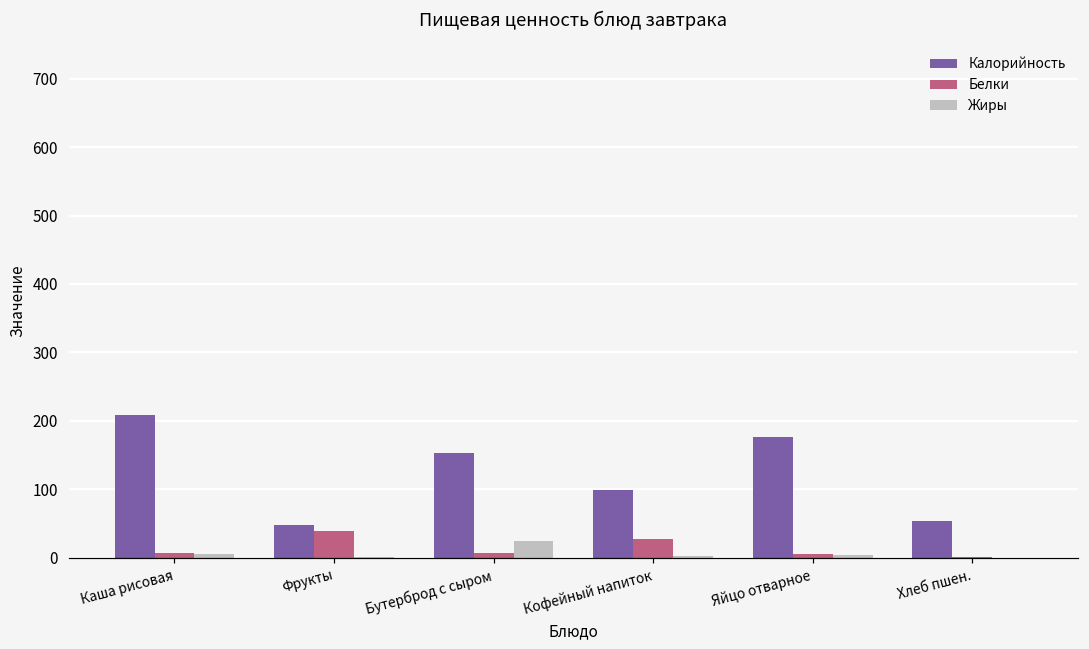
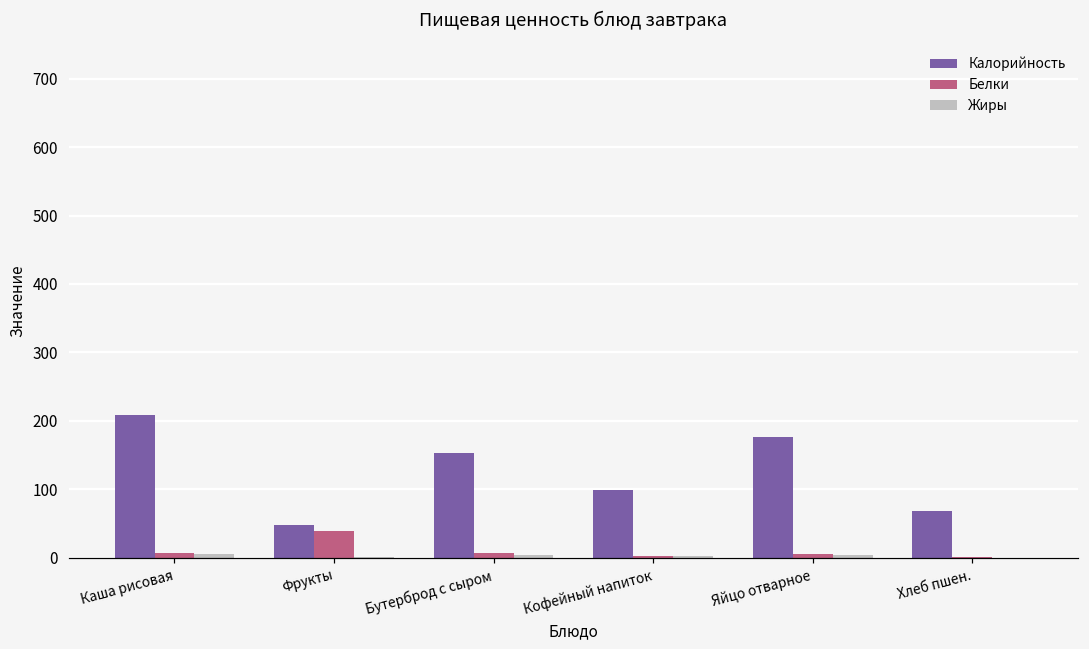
Жиры, Бутерброд с сыром: 30 -> 0
Белки, Кофейный напиток: 30 -> 0
Калорийность, Хлеб пшен.: 50 -> 70
